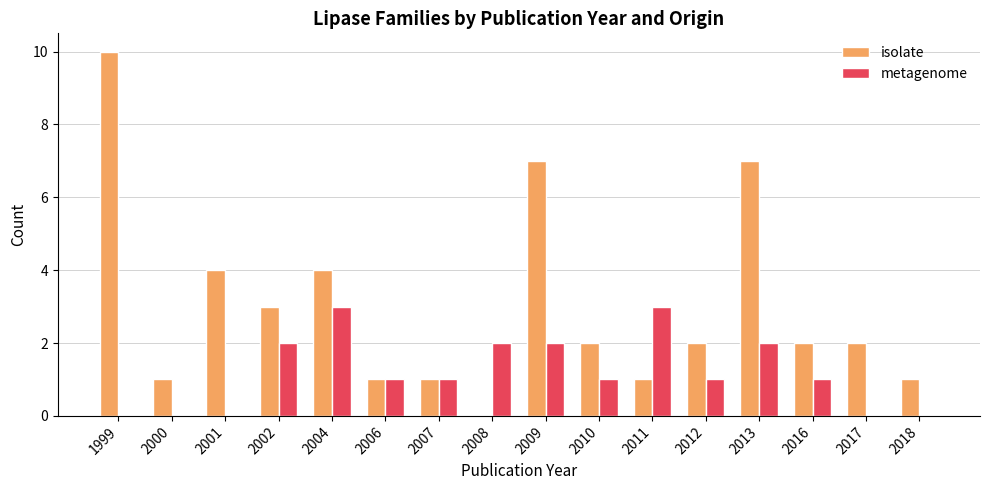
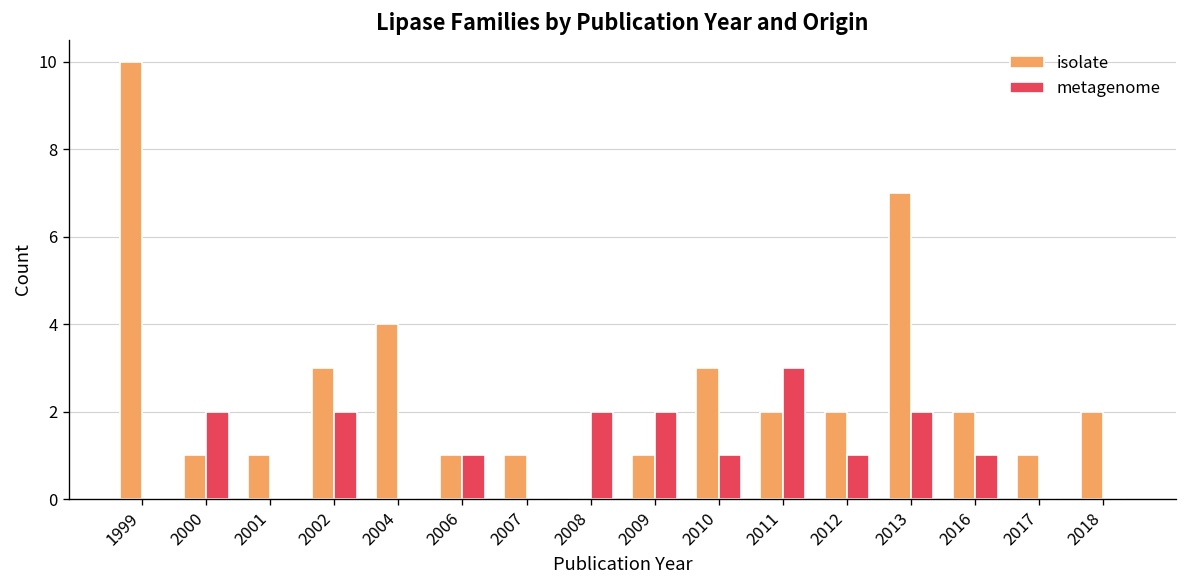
metagenome, 2000: 0 -> 2
isolate, 2001: 4 -> 1
metagenome, 2004: 3 -> 0
metagenome, 2007: 1 -> 0
isolate, 2009: 7 -> 1
isolate, 2010: 2 -> 3
isolate, 2011: 1 -> 2
isolate, 2017: 2 -> 1
isolate, 2018: 1 -> 2
